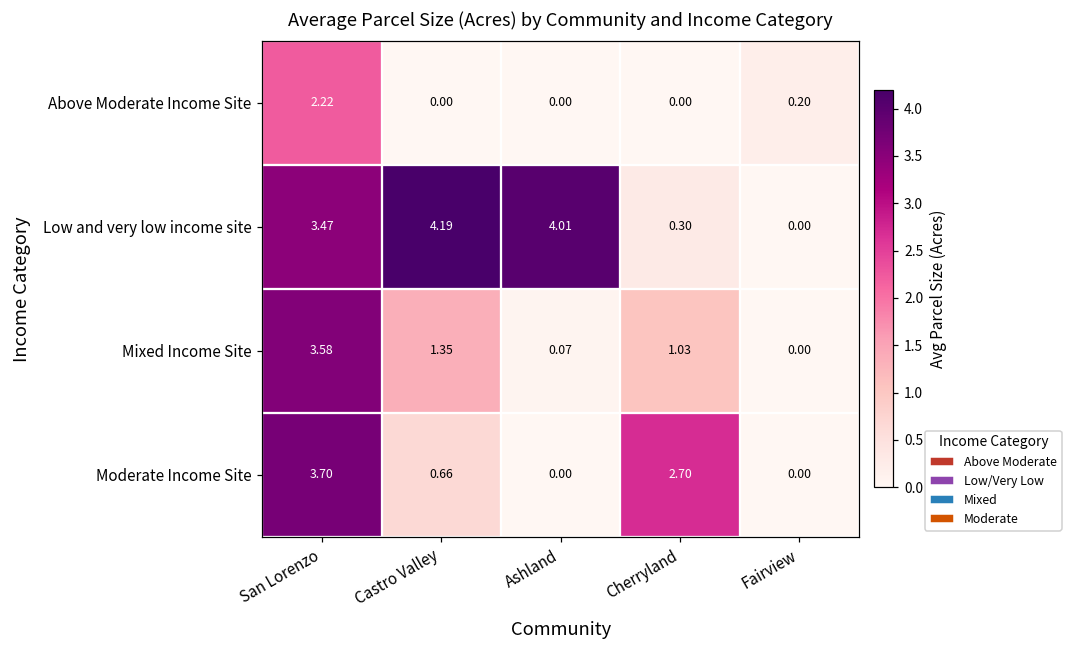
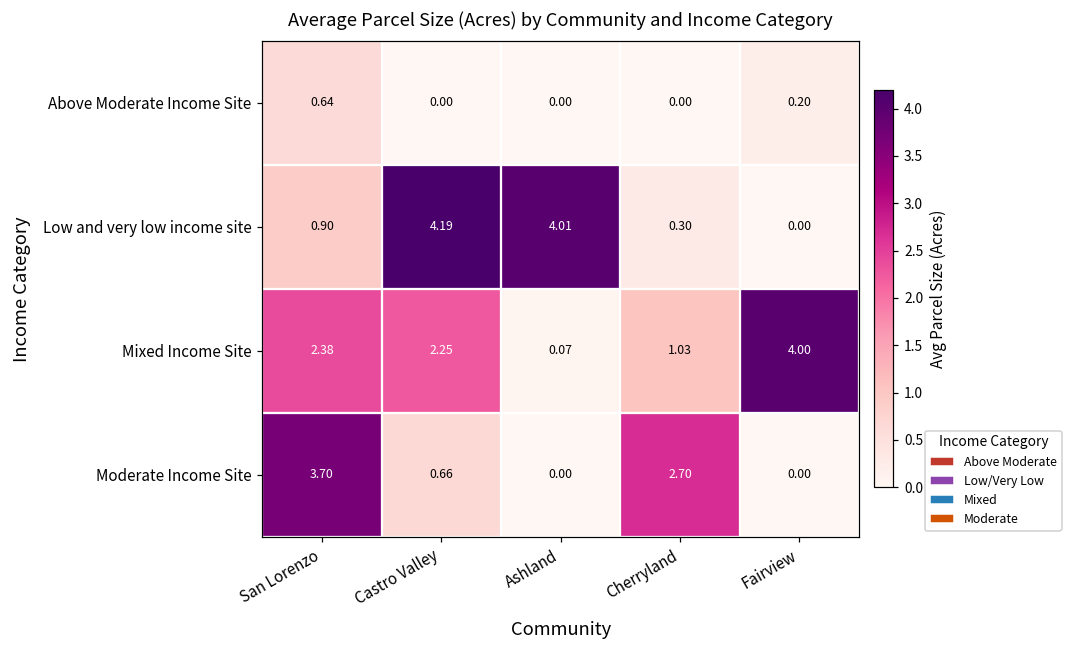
Above Moderate Income Site, San Lorenzo: 2.22 -> 0.64
Low and very low income site, San Lorenzo: 3.47 -> 0.90
Mixed Income Site, San Lorenzo: 3.58 -> 2.38
Mixed Income Site, Castro Valley: 1.35 -> 2.25
Mixed Income Site, Fairview: 0.00 -> 4.00
